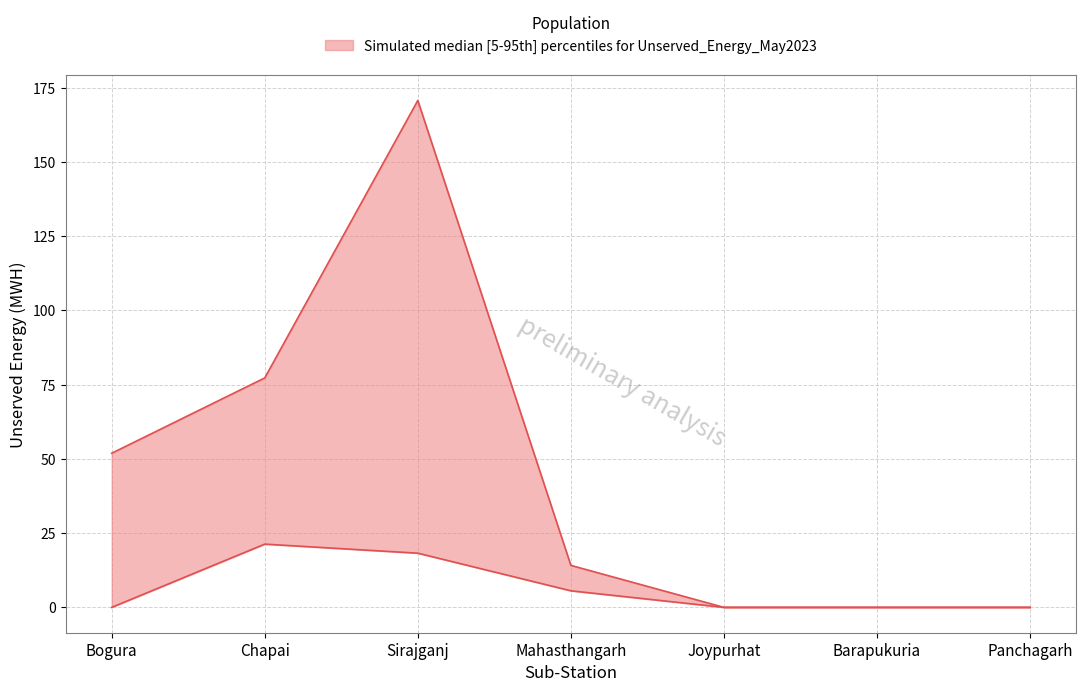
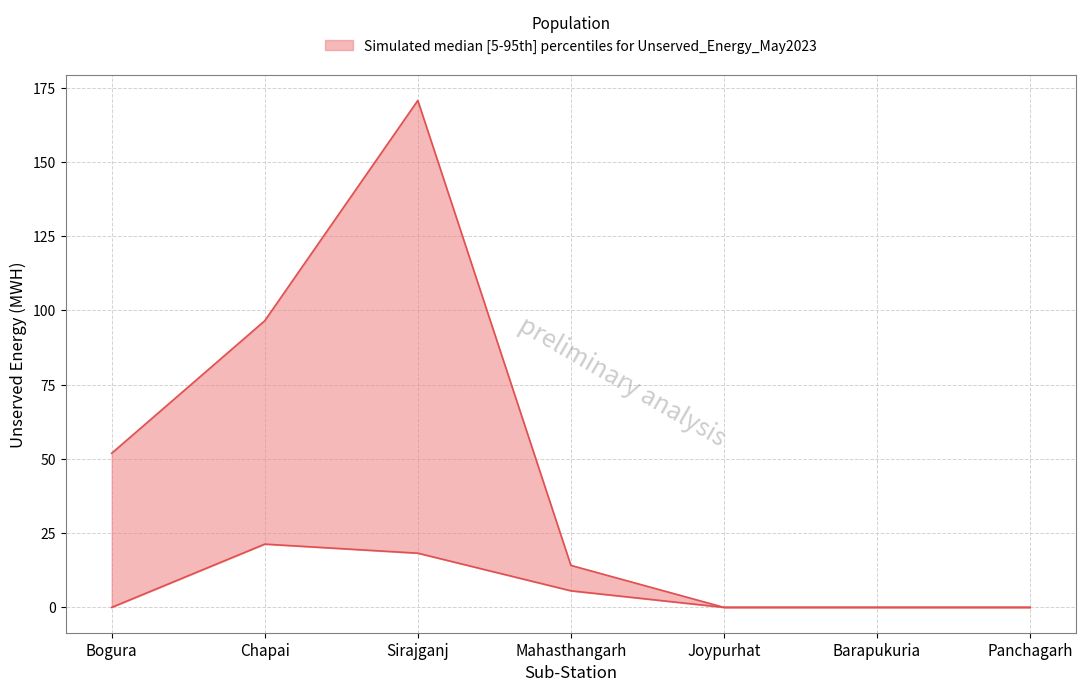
Simulated median [5-95th] percentiles for Unserved_Energy_May2023, Chapai: 77 -> 97
